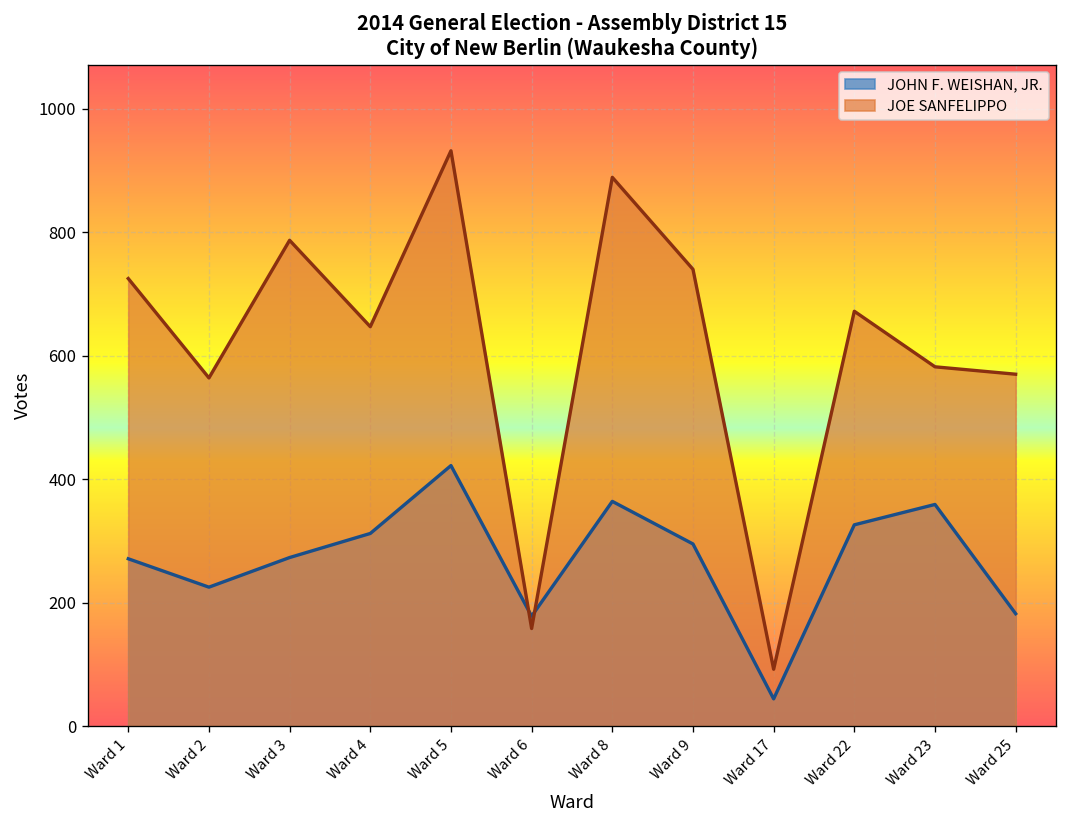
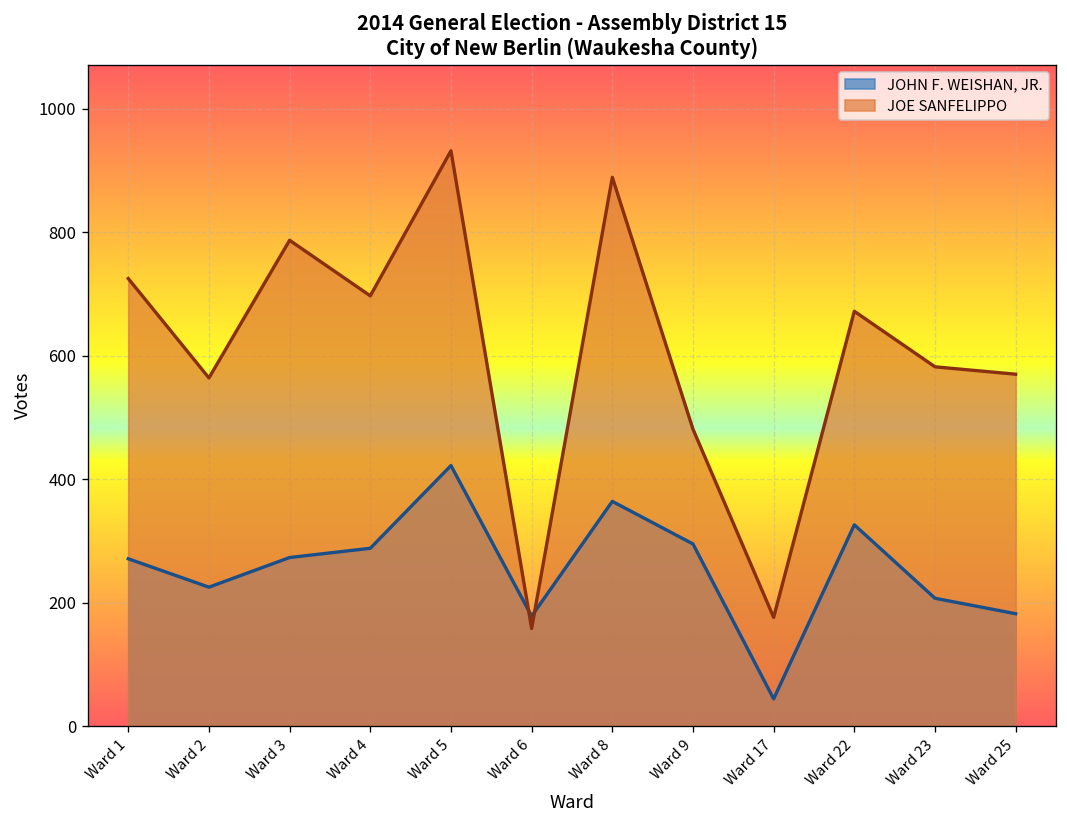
JOHN F. WEISHAN, JR., Ward 4: 310 -> 290
JOE SANFELIPPO, Ward 4: 650 -> 700
JOE SANFELIPPO, Ward 9: 740 -> 480
JOE SANFELIPPO, Ward 17: 90 -> 180
JOHN F. WEISHAN, JR., Ward 23: 360 -> 210
